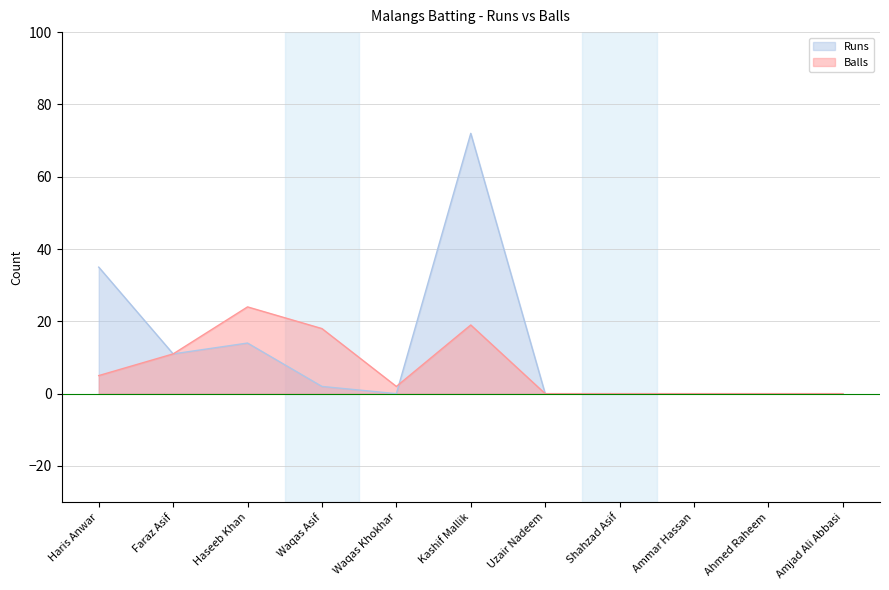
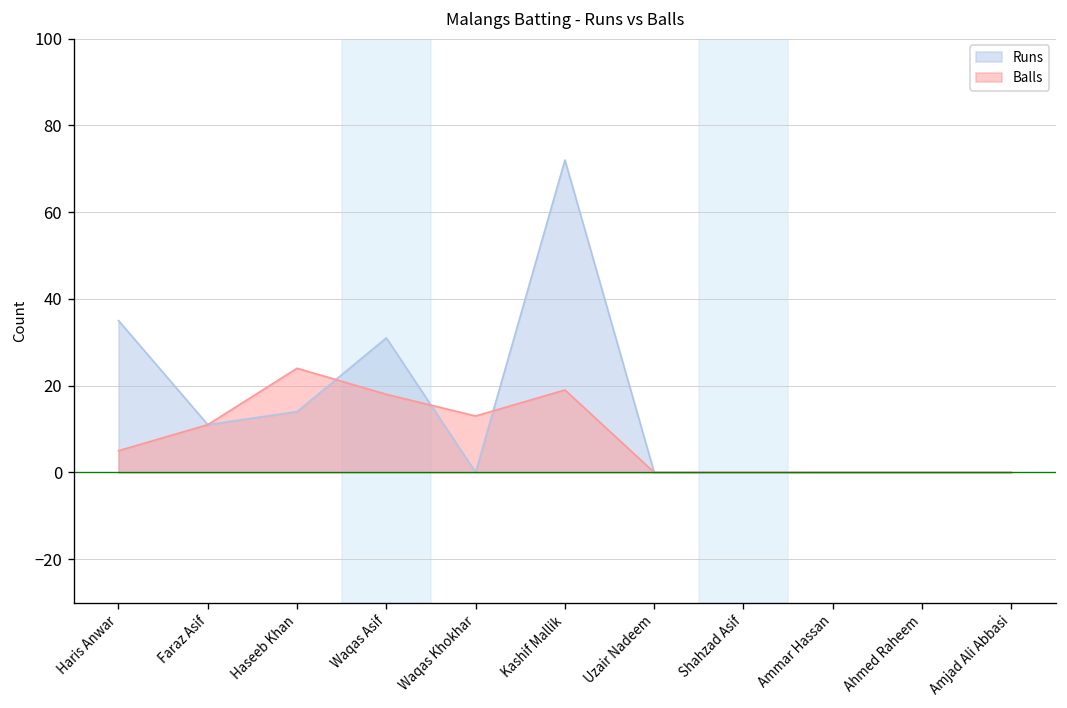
Runs, Waqas Asif: 2 -> 31
Balls, Waqas Khokhar: 2 -> 13
